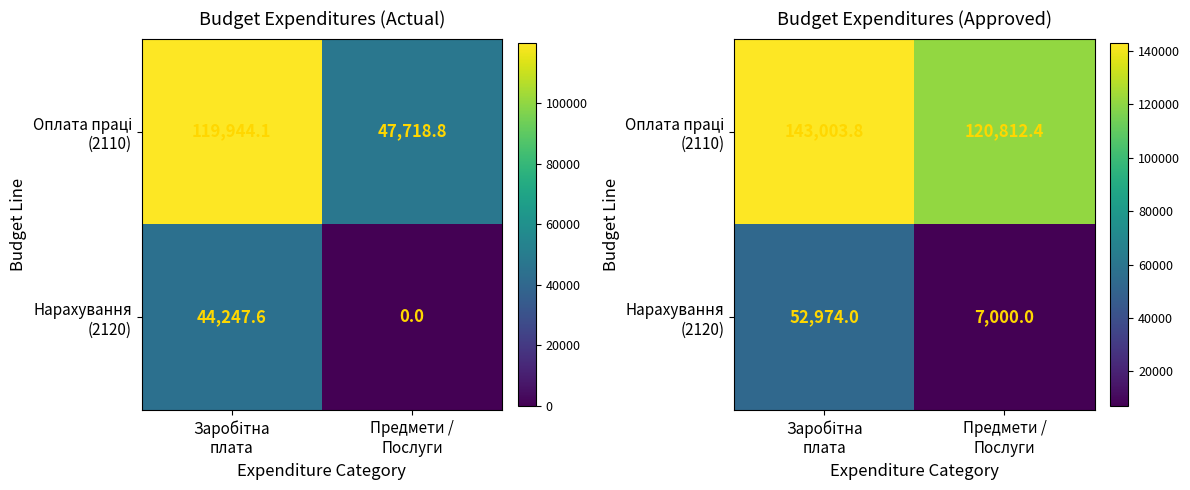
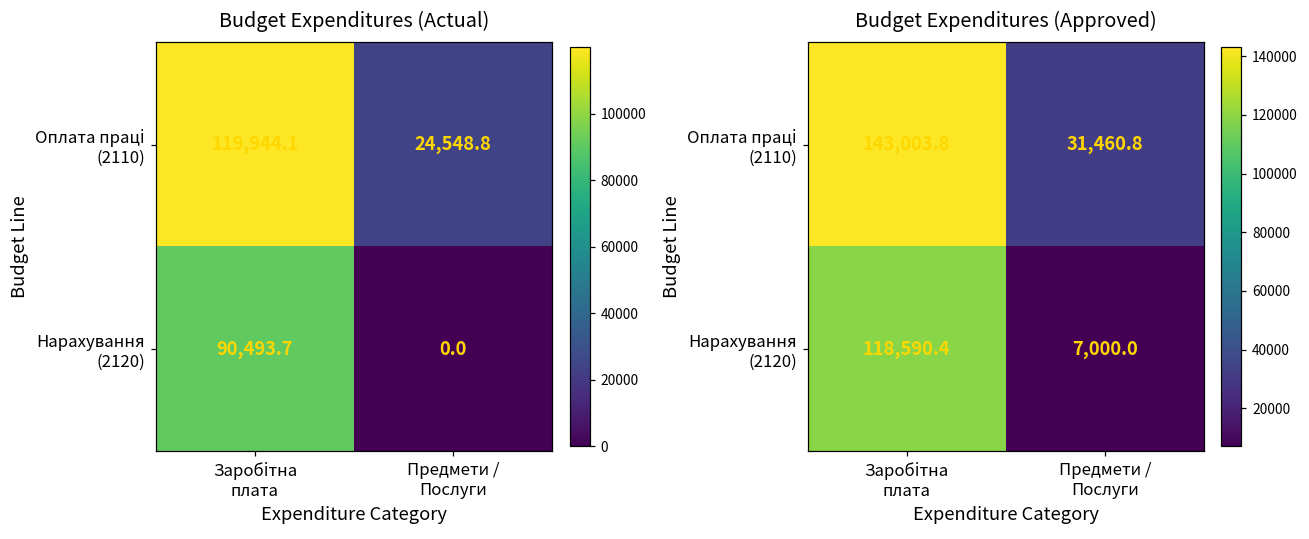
Budget Expenditures (Actual), Оплата праці (2110), Предмети / Послуги: 47,718.8 -> 24,548.8
Budget Expenditures (Actual), Нарахування (2120), Заробітна плата: 44,247.6 -> 90,493.7
Budget Expenditures (Approved), Оплата праці (2110), Предмети / Послуги: 120,812.4 -> 31,460.8
Budget Expenditures (Approved), Нарахування (2120), Заробітна плата: 52,974.0 -> 118,590.4
